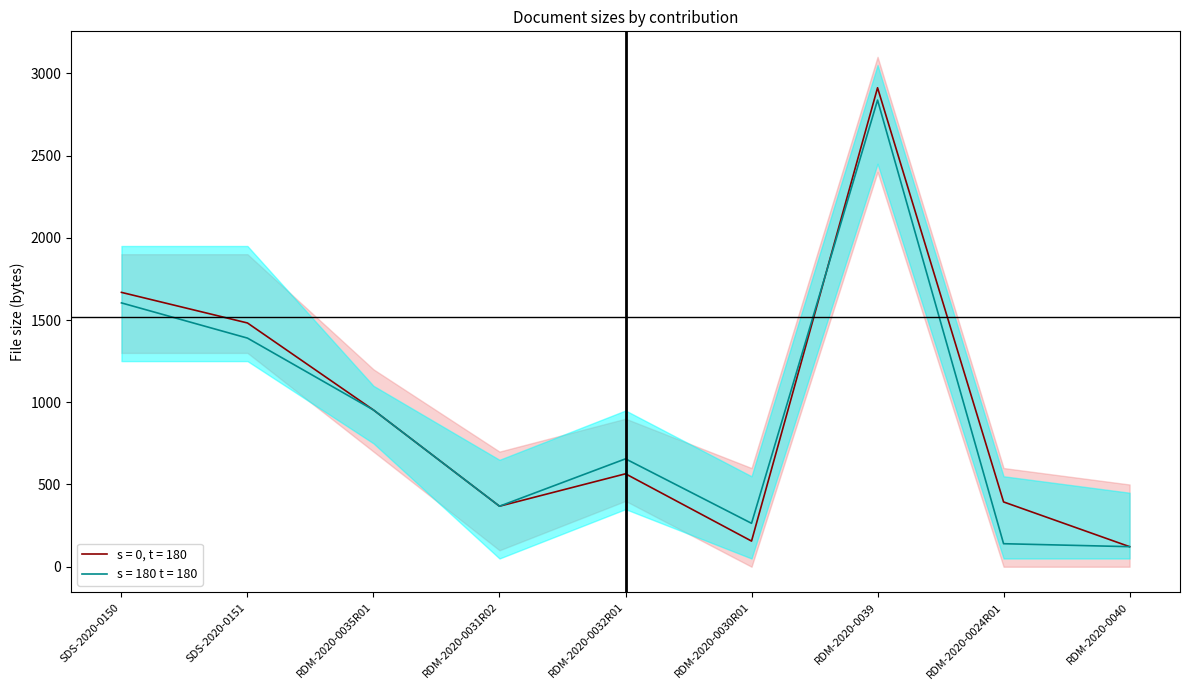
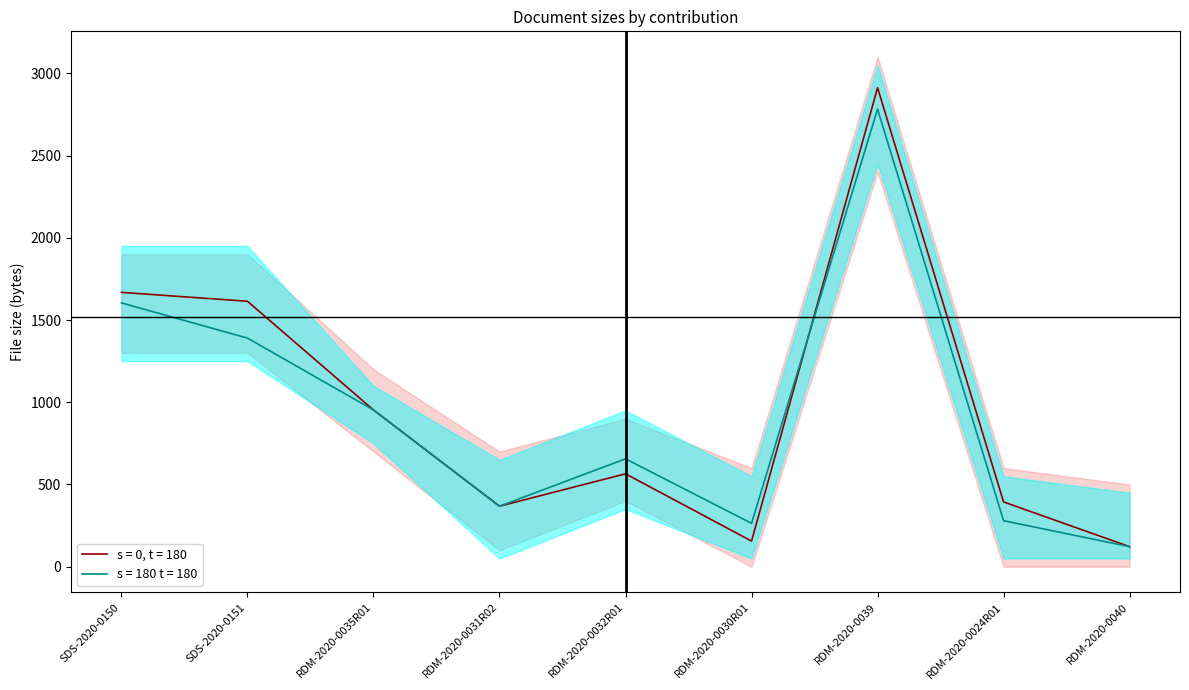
s = 0, t = 180, SDS-2020-0151: 1480 -> 1610
s = 180 t = 180, RDM-2020-0039: 2840 -> 2780
s = 180 t = 180, RDM-2020-0024R01: 140 -> 280
